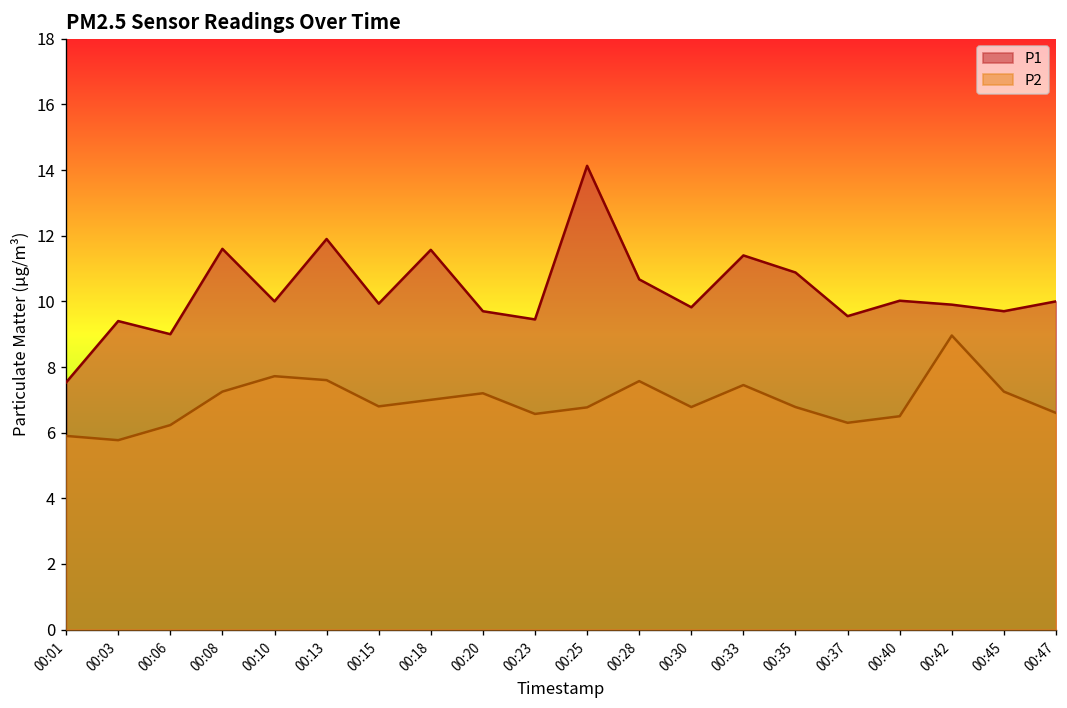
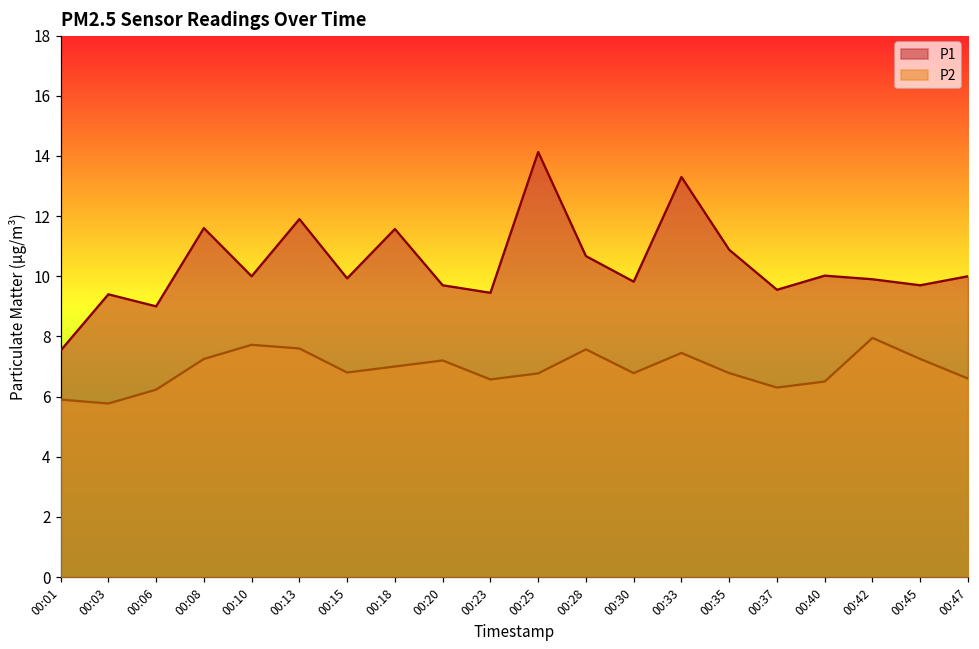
P1, 00:33: 11.4 -> 13.3
P2, 00:42: 9.0 -> 8.0
